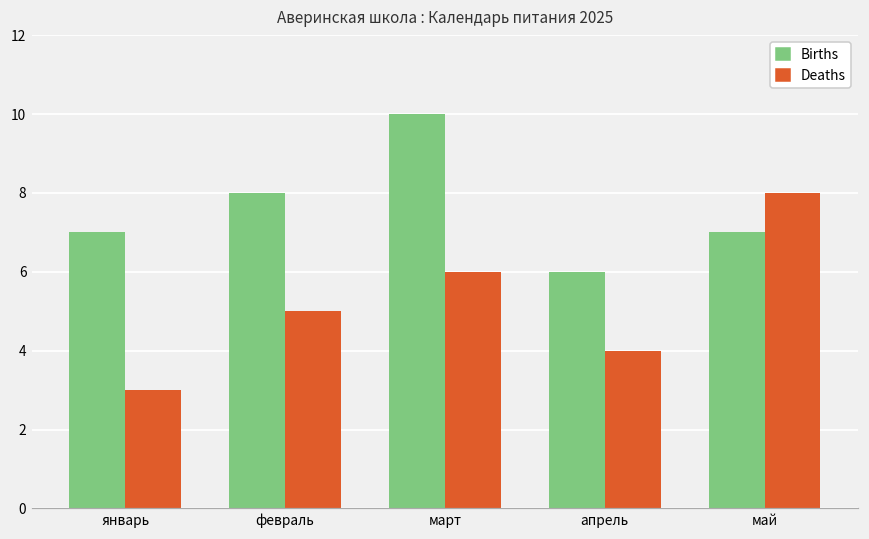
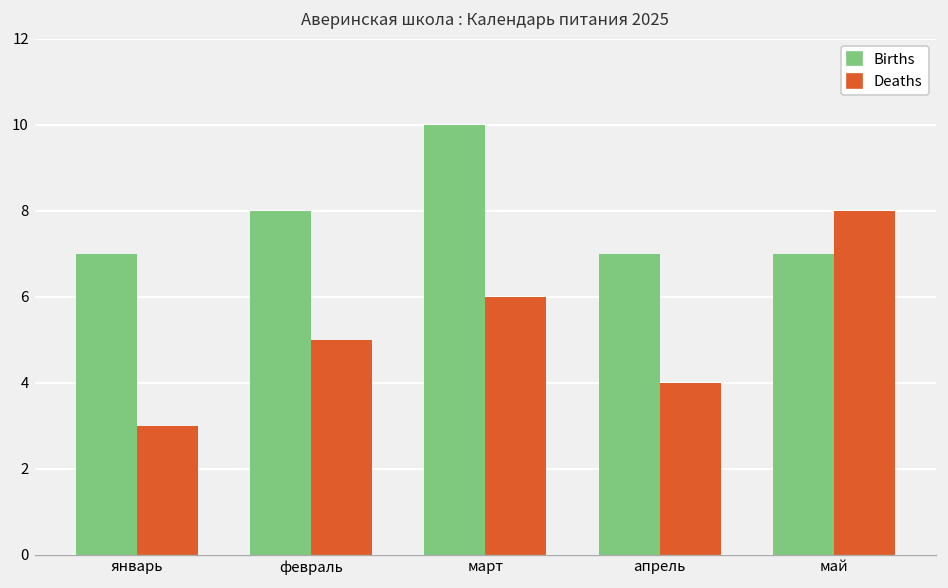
Births, апрель: 6 -> 7
